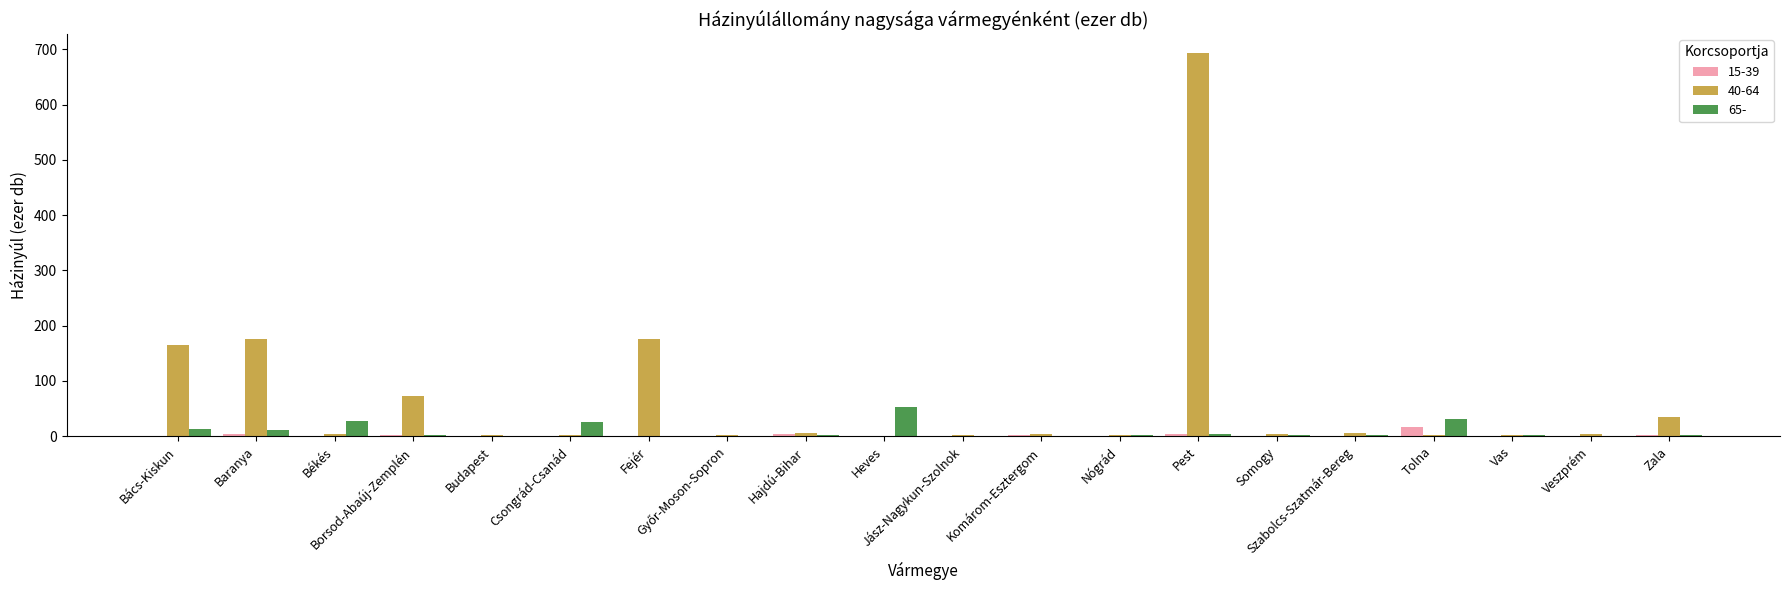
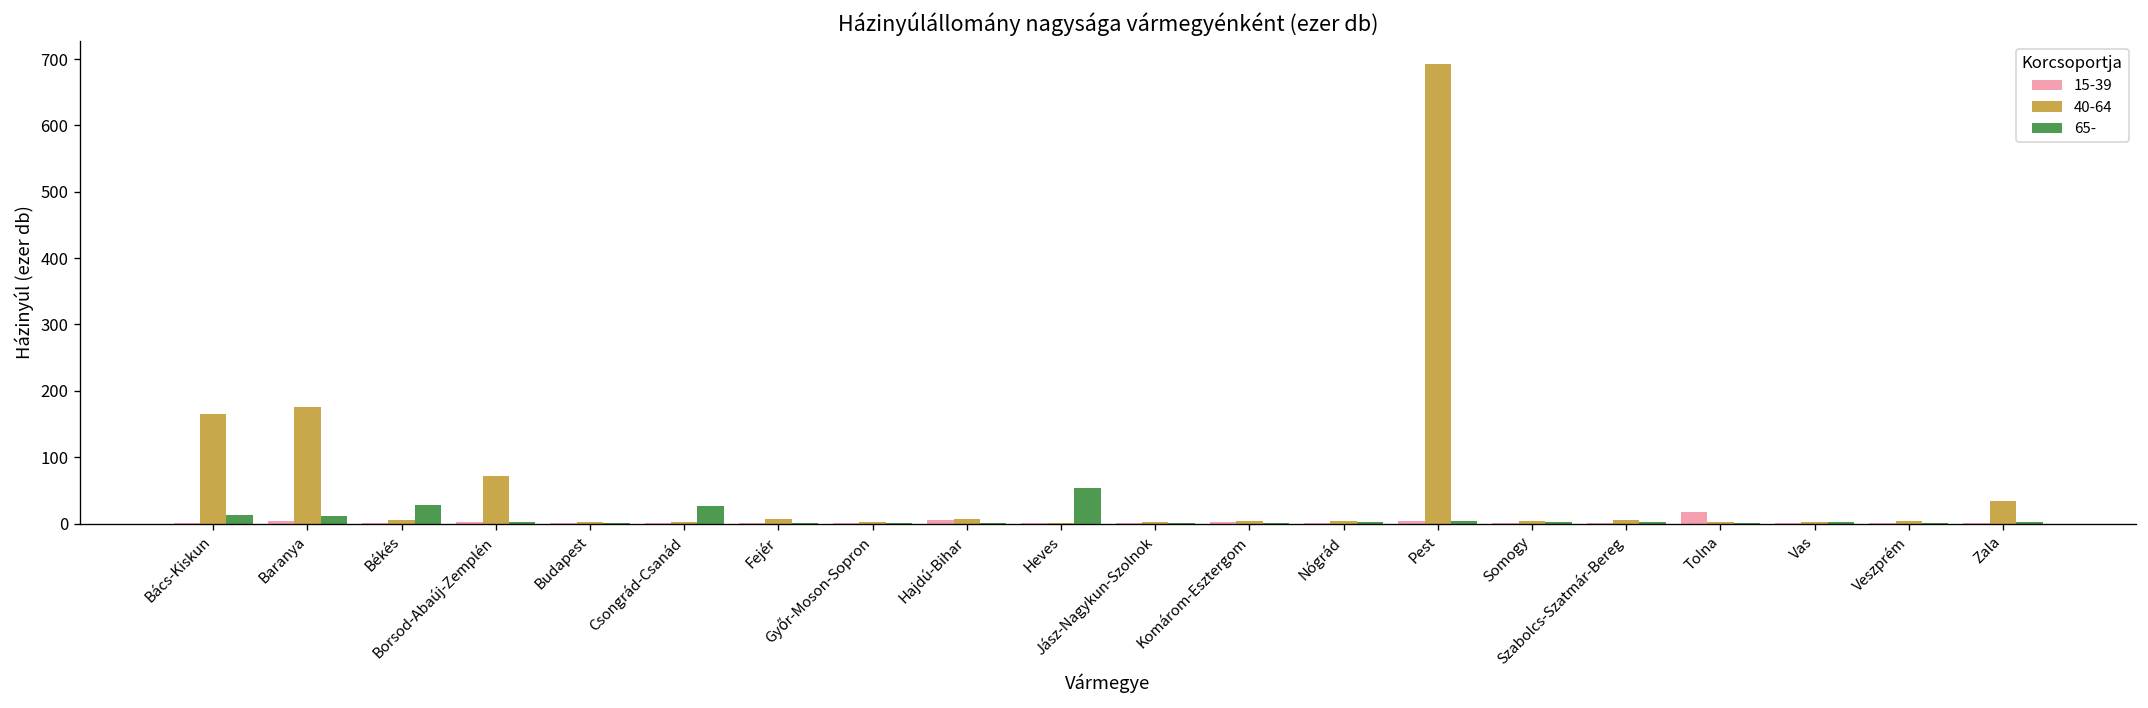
40-64, Fejér: 180 -> 10
65-, Tolna: 30 -> 0
